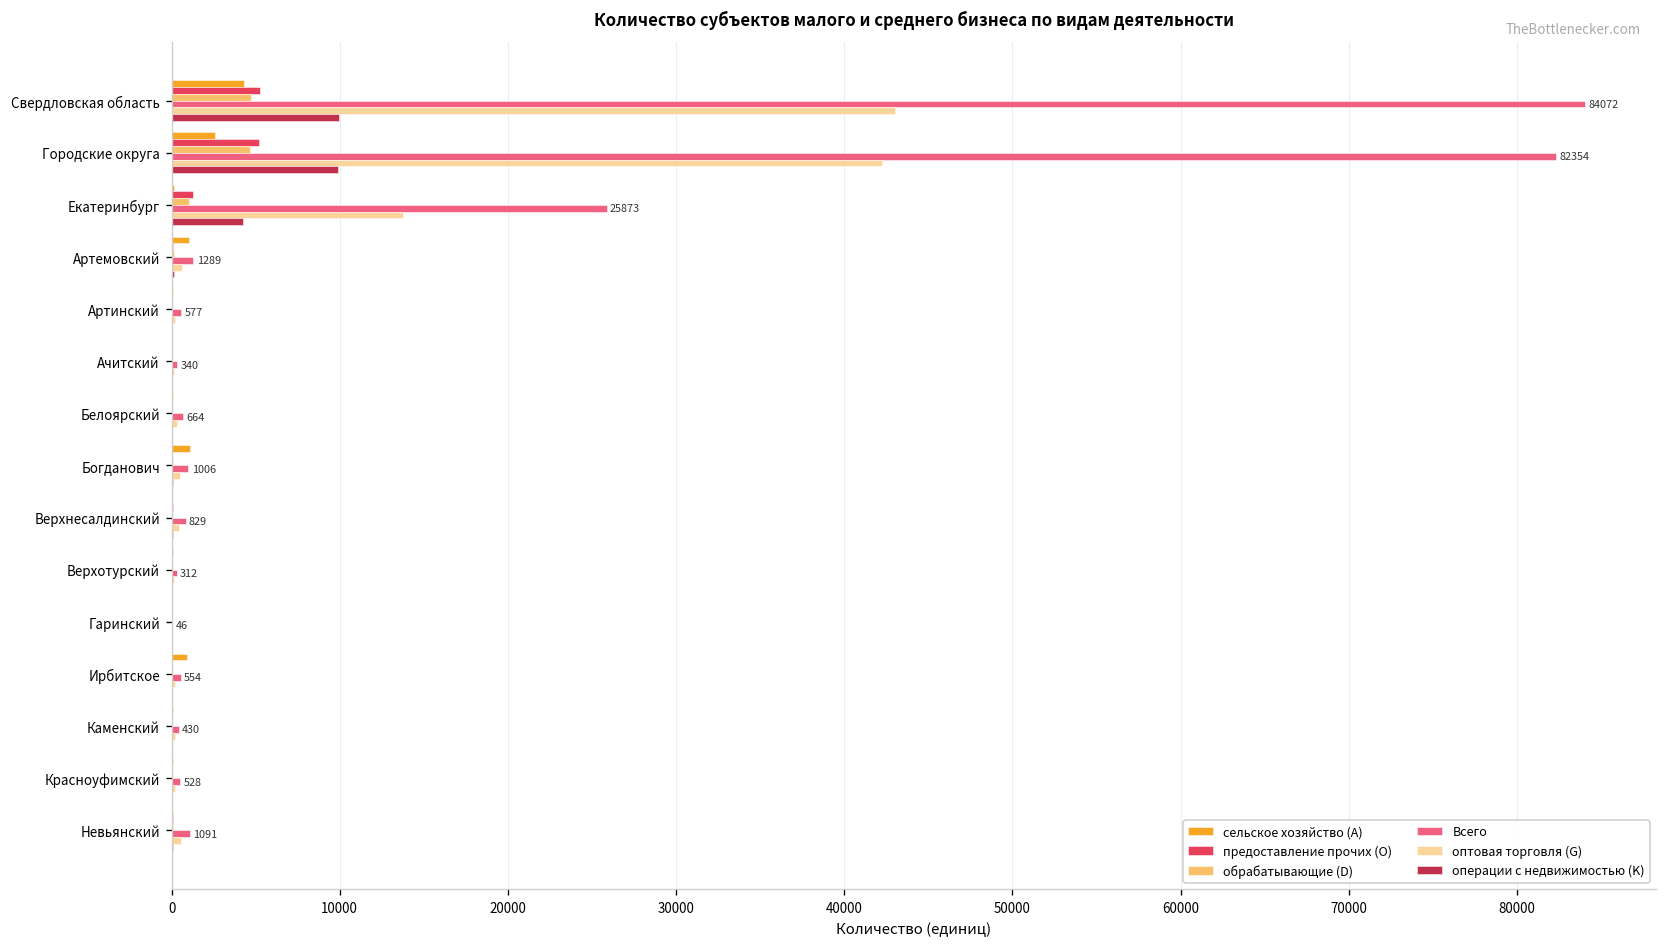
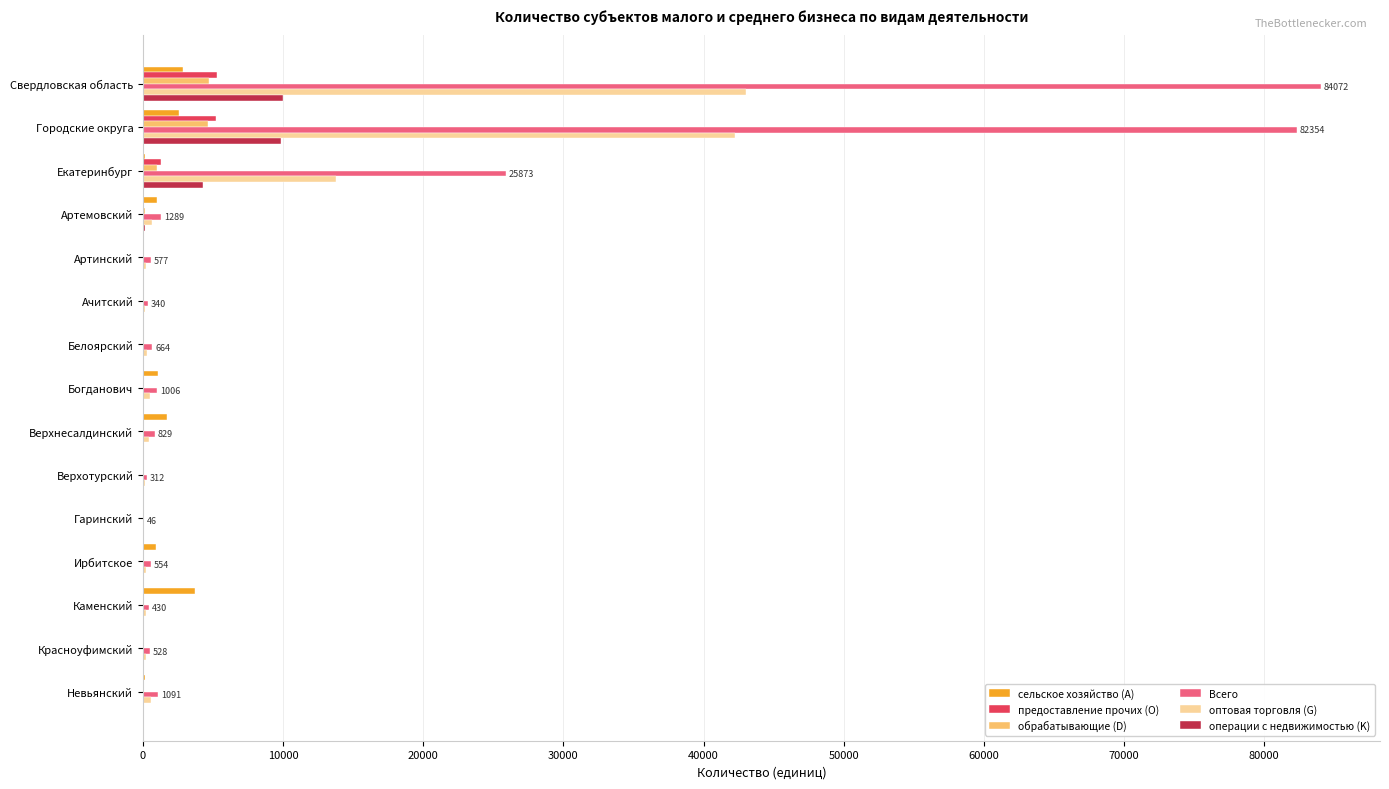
сельское хозяйство (A), Свердловская область: 4300 -> 2900
сельское хозяйство (A), Верхнесалдинский: 0 -> 1700
сельское хозяйство (A), Каменский: 100 -> 3700
